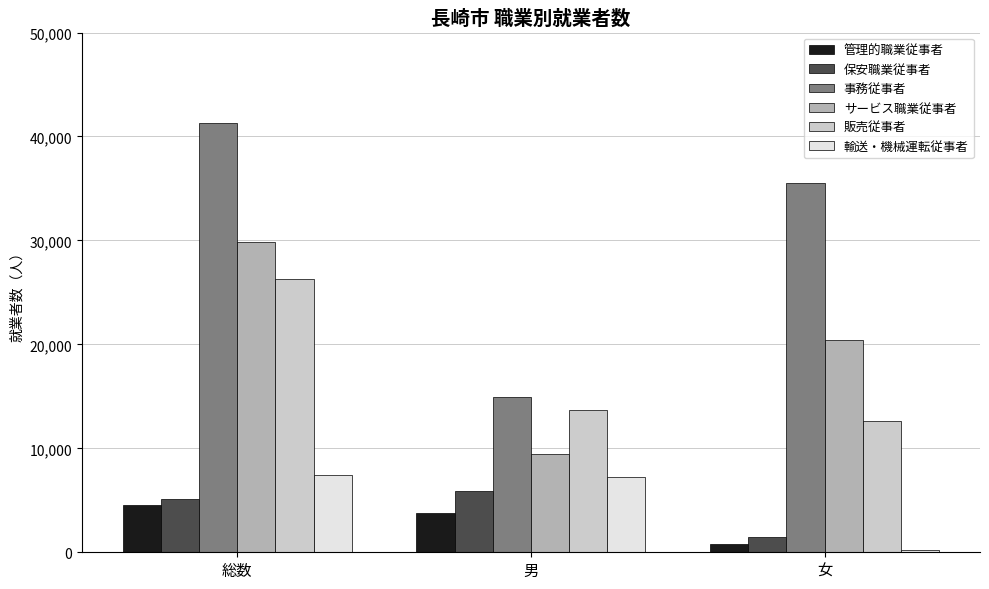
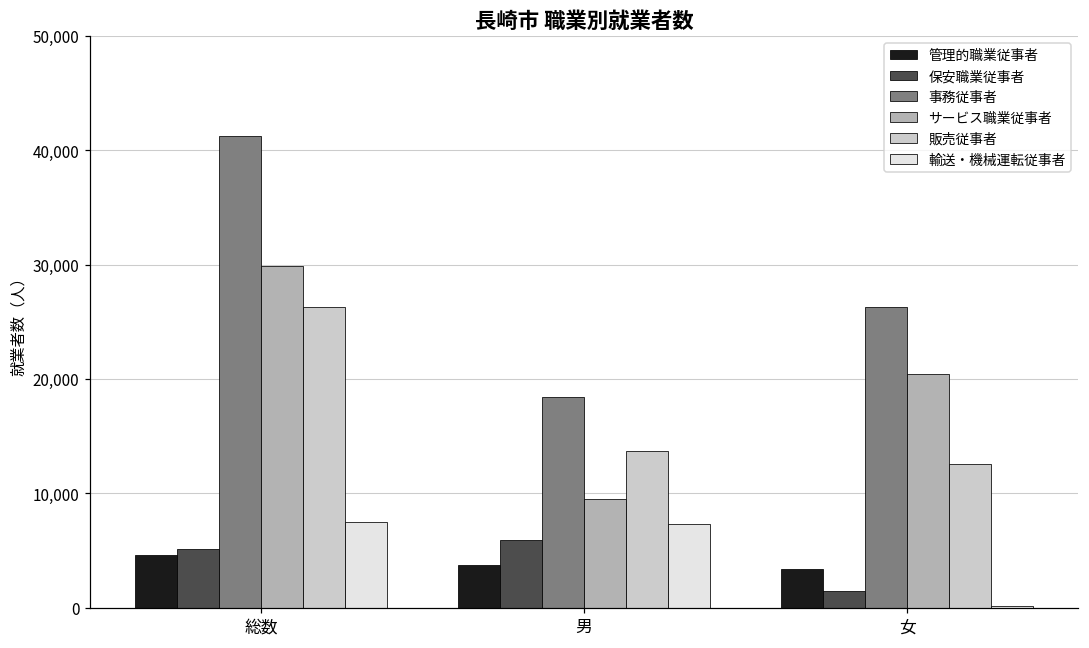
事務従事者, 男: 14,900 -> 18,400
管理的職業従事者, 女: 800 -> 3,400
事務従事者, 女: 35,500 -> 26,300
